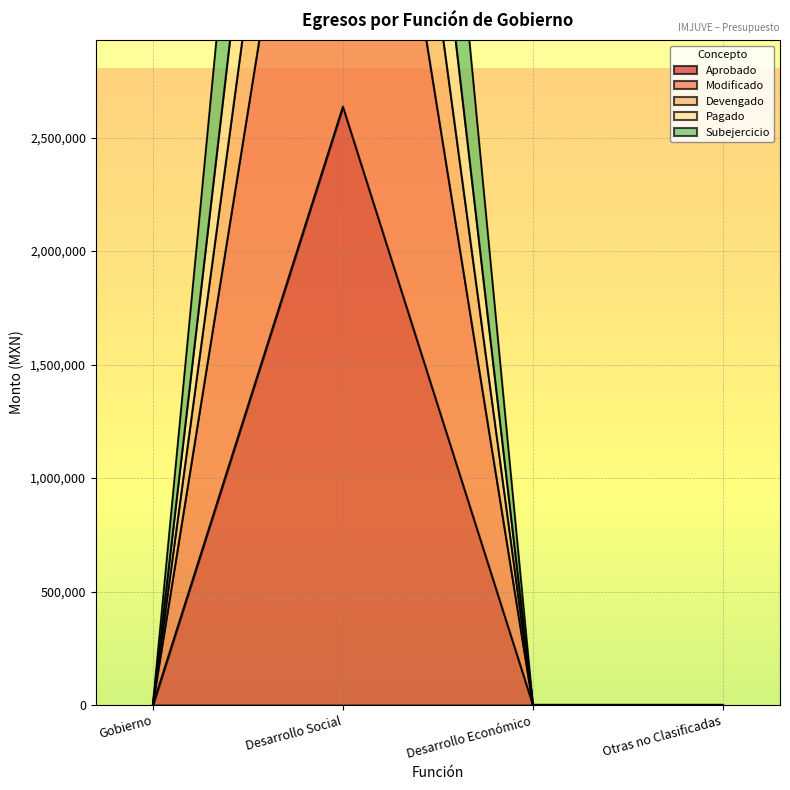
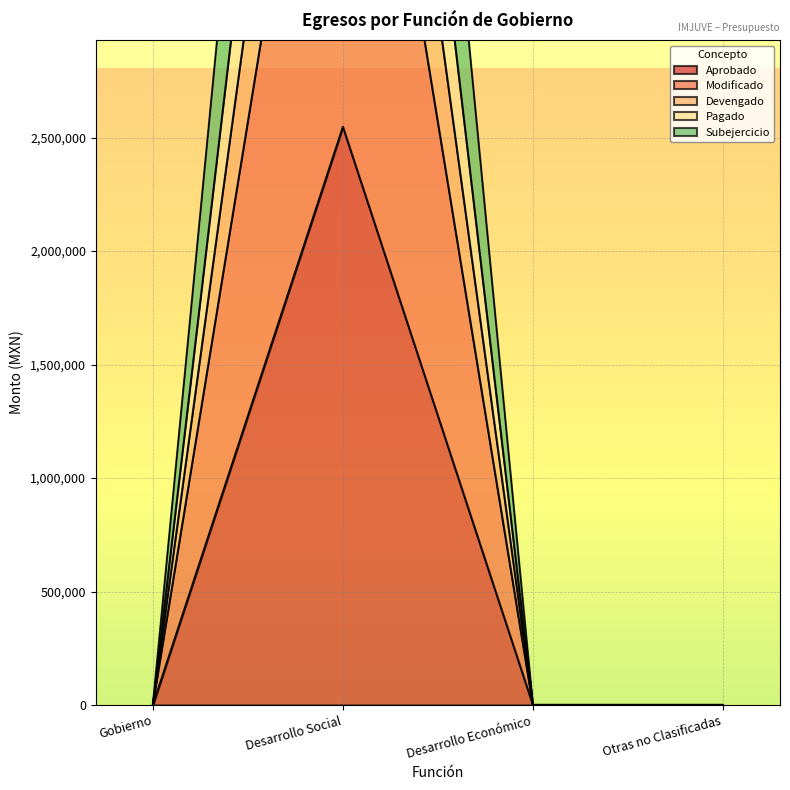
Aprobado, Desarrollo Social: 2,640,000 -> 2,550,000
